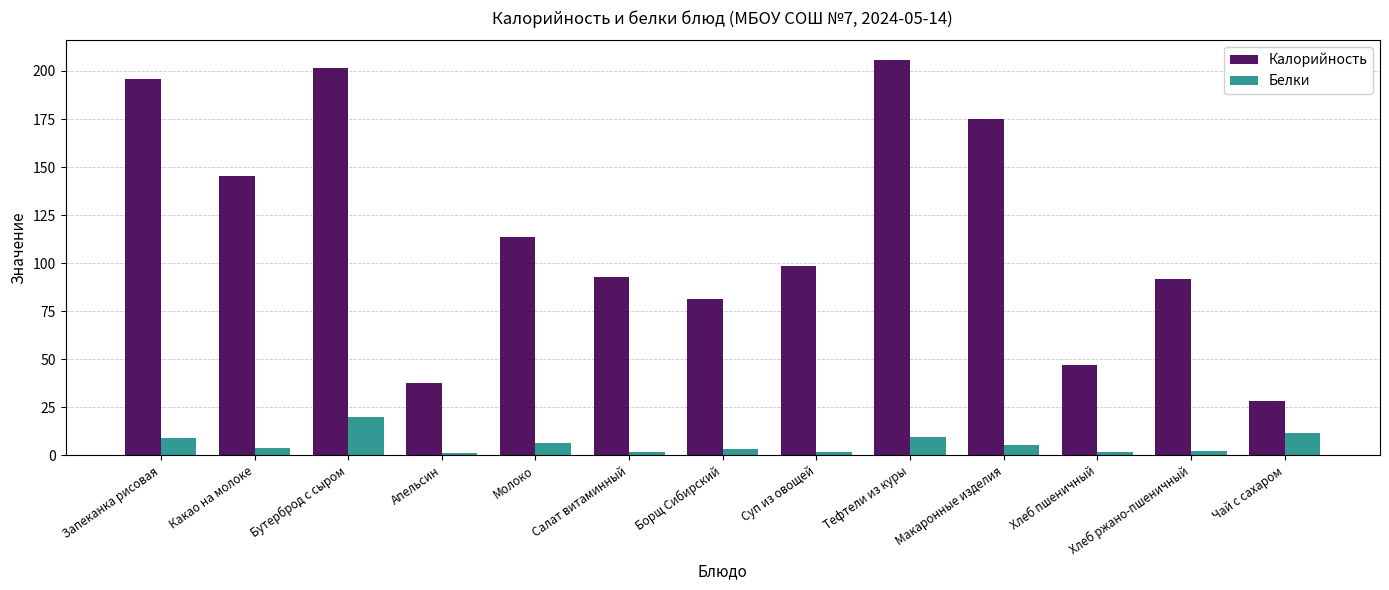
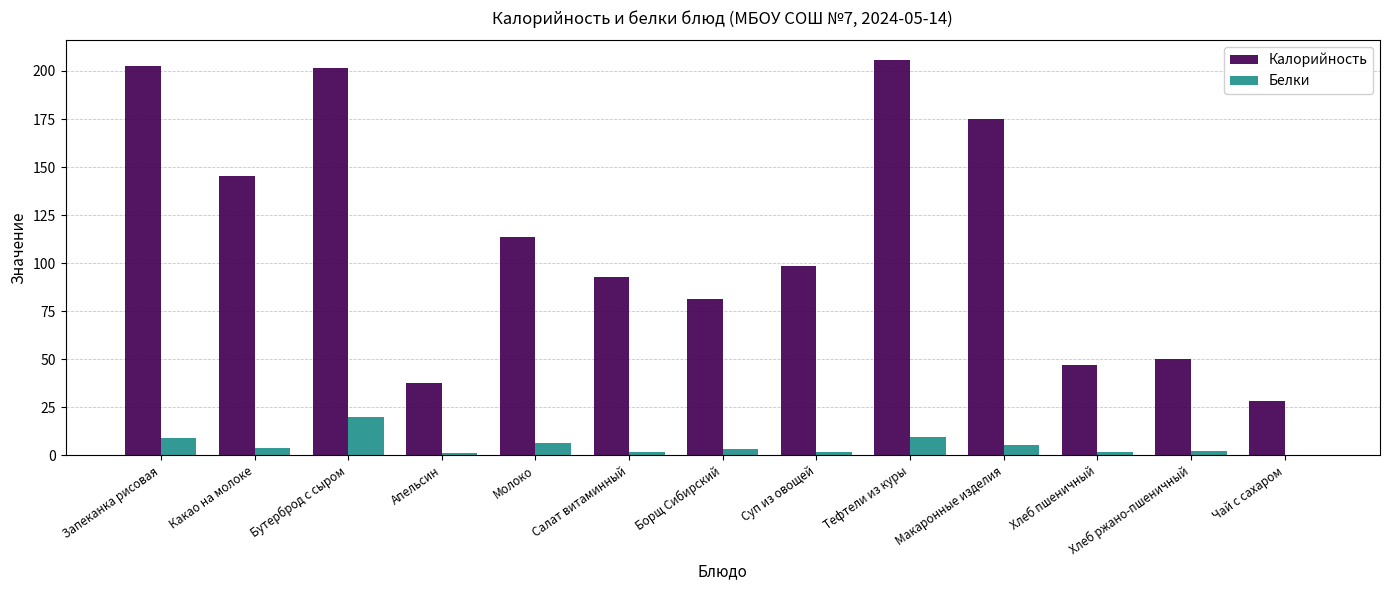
Калорийность, Запеканка рисовая: 196 -> 203
Калорийность, Хлеб ржано-пшеничный: 92 -> 50
Белки, Чай с сахаром: 12 -> 0
